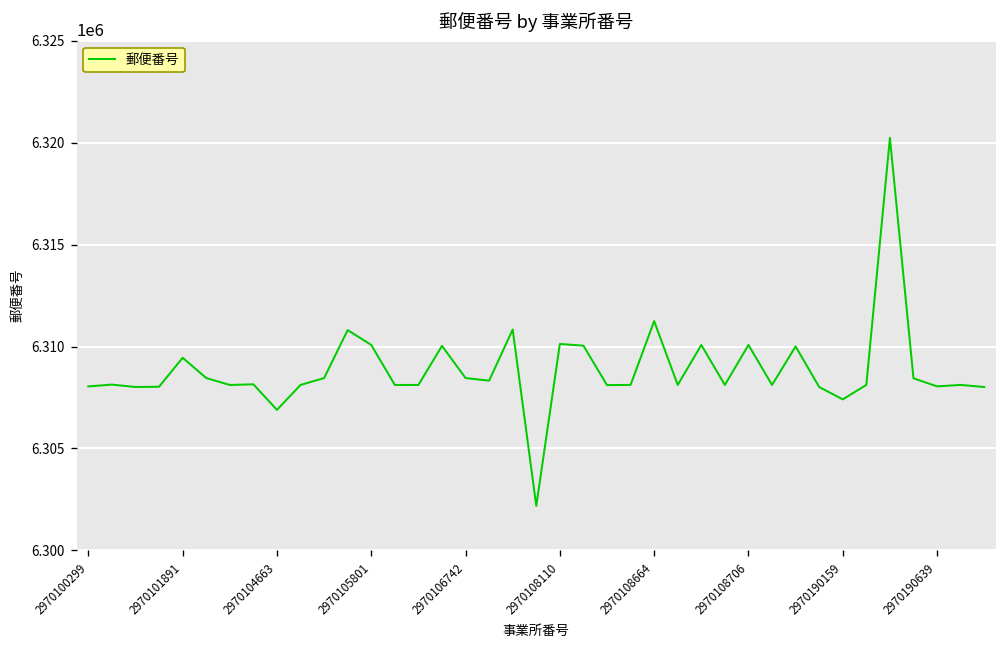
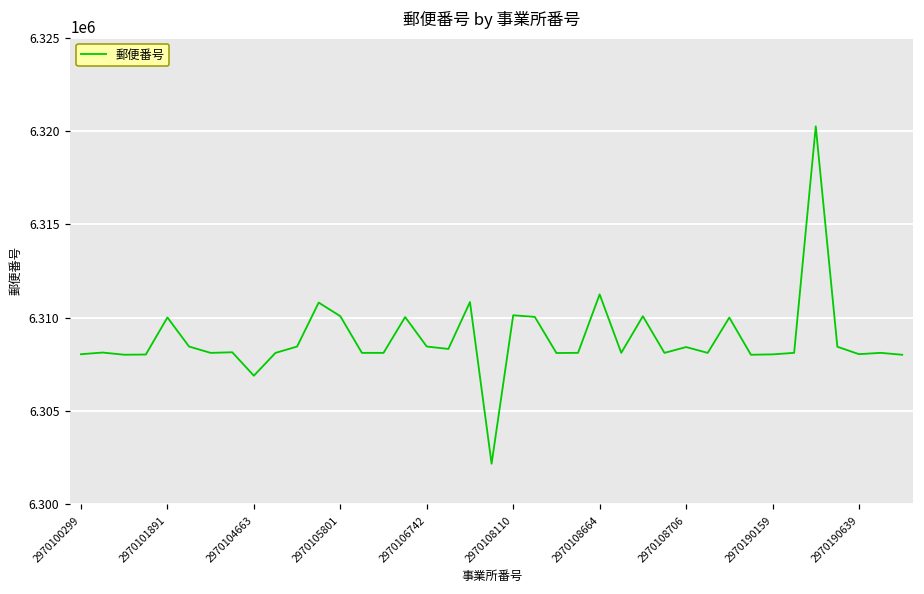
2970101891: 6309400 -> 6310000
2970108706: 6310100 -> 6308400
2970190159: 6307400 -> 6308000
